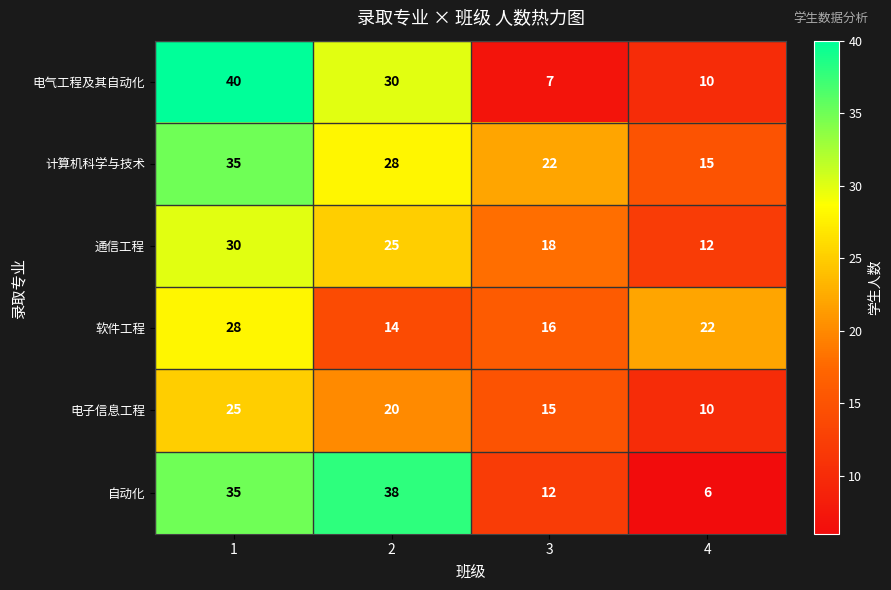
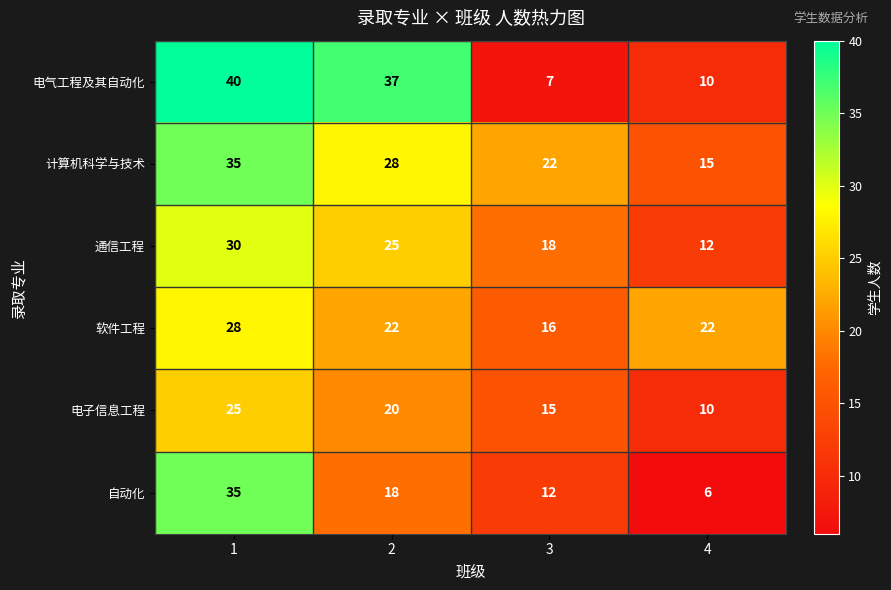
电气工程及其自动化, 2: 30 -> 37
软件工程, 2: 14 -> 22
自动化, 2: 38 -> 18
